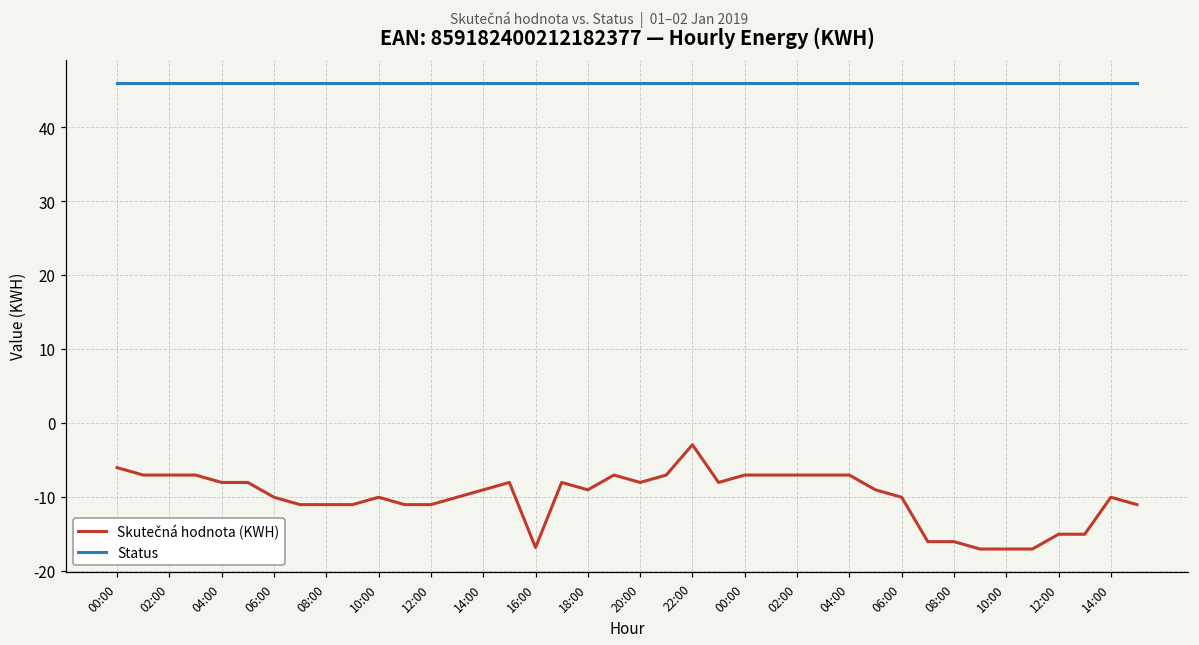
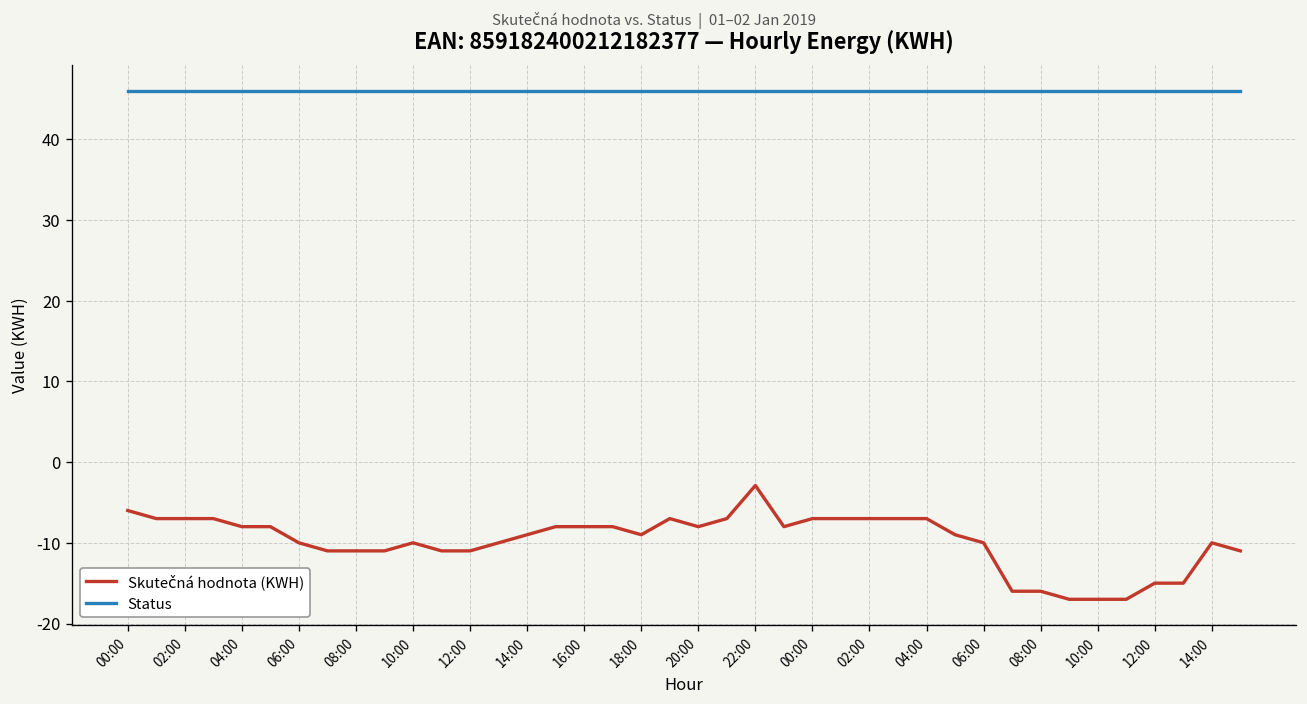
Skutečná hodnota (KWH), 16:00: -17 -> -8
